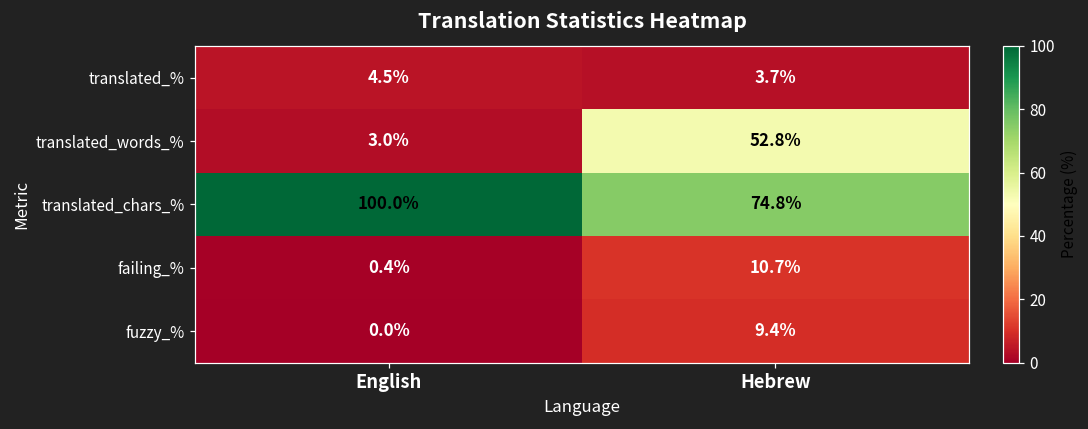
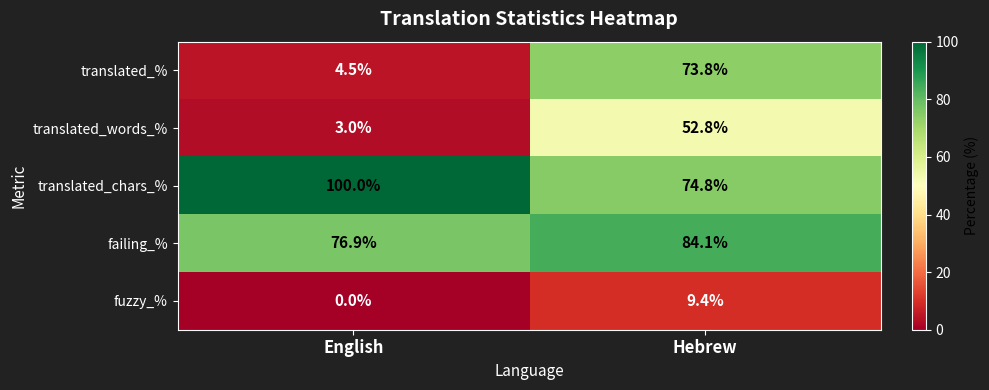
translated_%, Hebrew: 3.7% -> 73.8%
failing_%, English: 0.4% -> 76.9%
failing_%, Hebrew: 10.7% -> 84.1%
